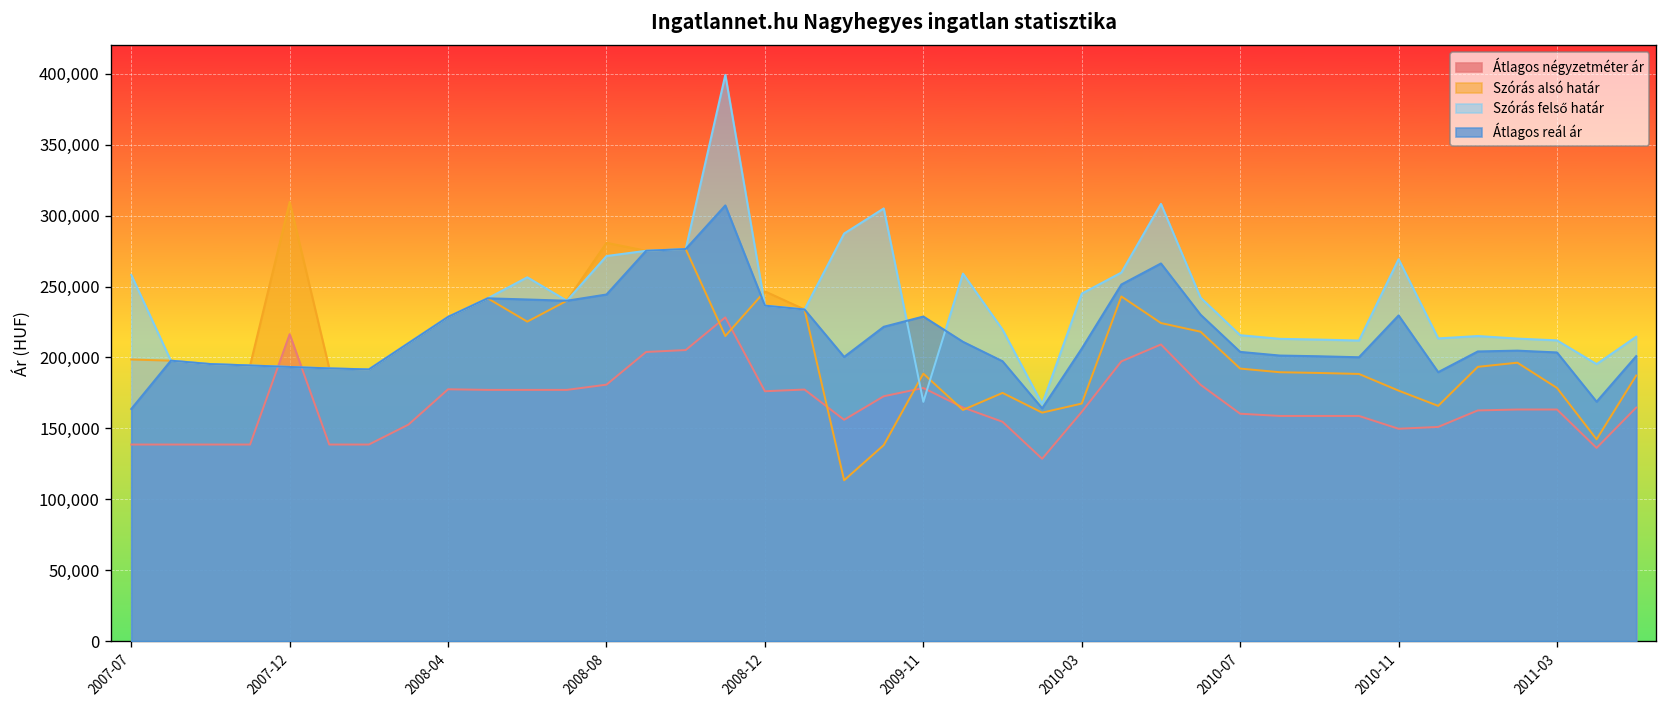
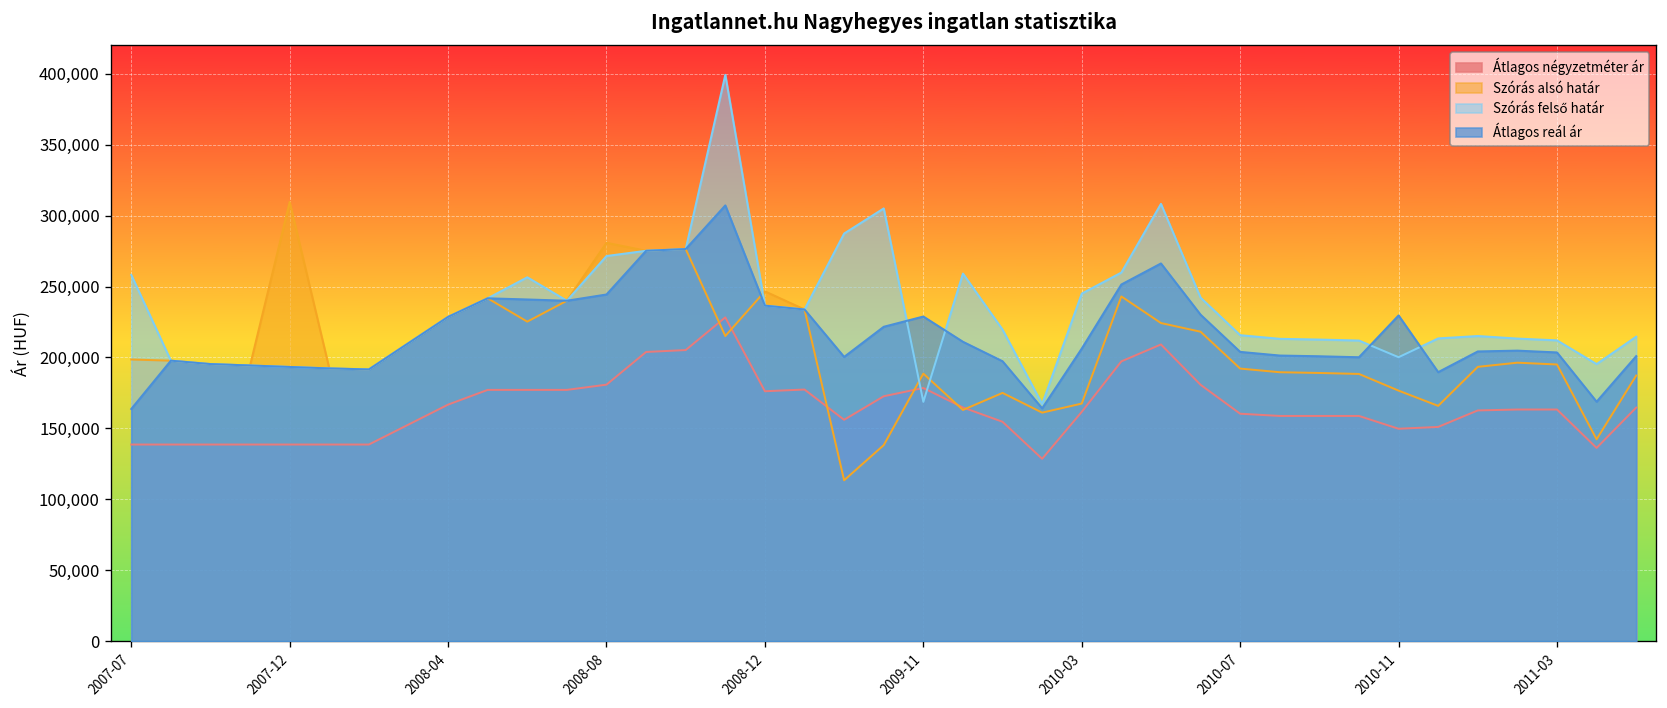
Átlagos négyzetméter ár, 2007-12: 216,000 -> 139,000
Átlagos négyzetméter ár, 2008-04: 178,000 -> 167,000
Szórás felső határ, 2010-11: 269,000 -> 200,000
Szórás alsó határ, 2011-03: 179,000 -> 195,000
